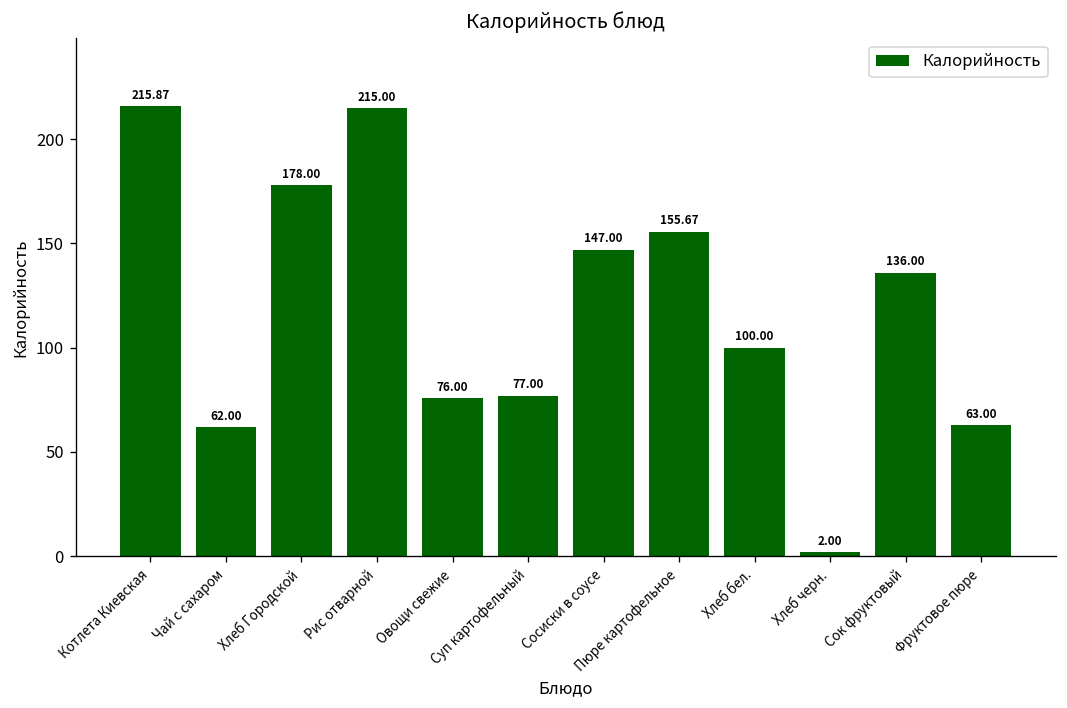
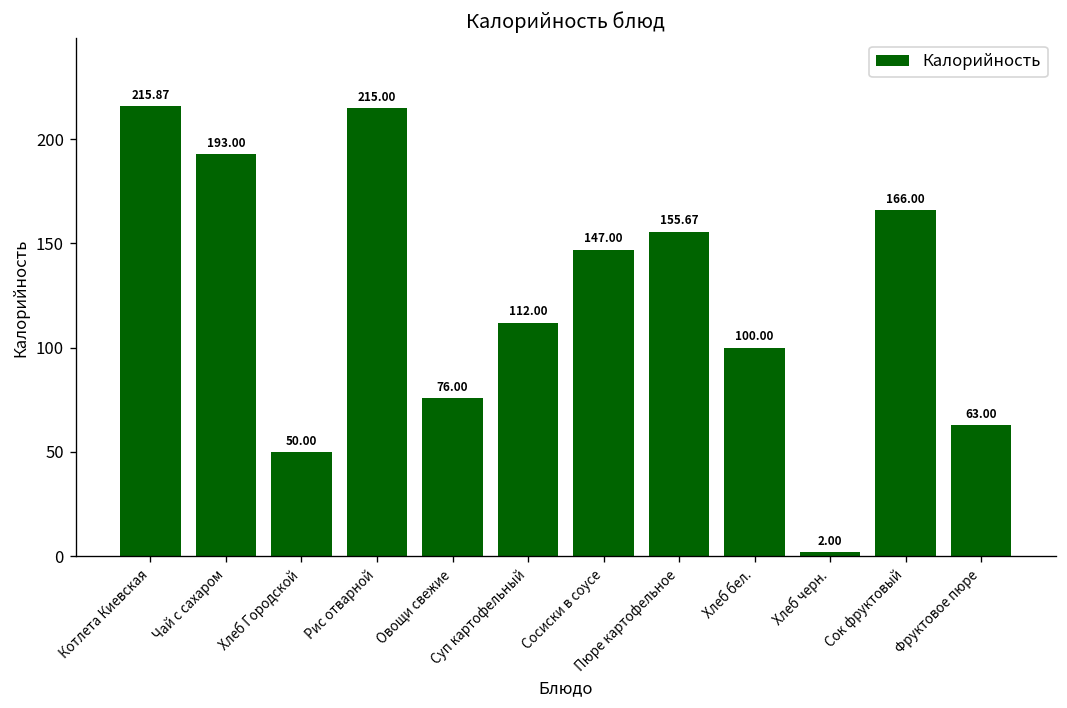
Чай с сахаром: 62.00 -> 193.00
Хлеб Городской: 178.00 -> 50.00
Суп картофельный: 77.00 -> 112.00
Сок фруктовый: 136.00 -> 166.00
